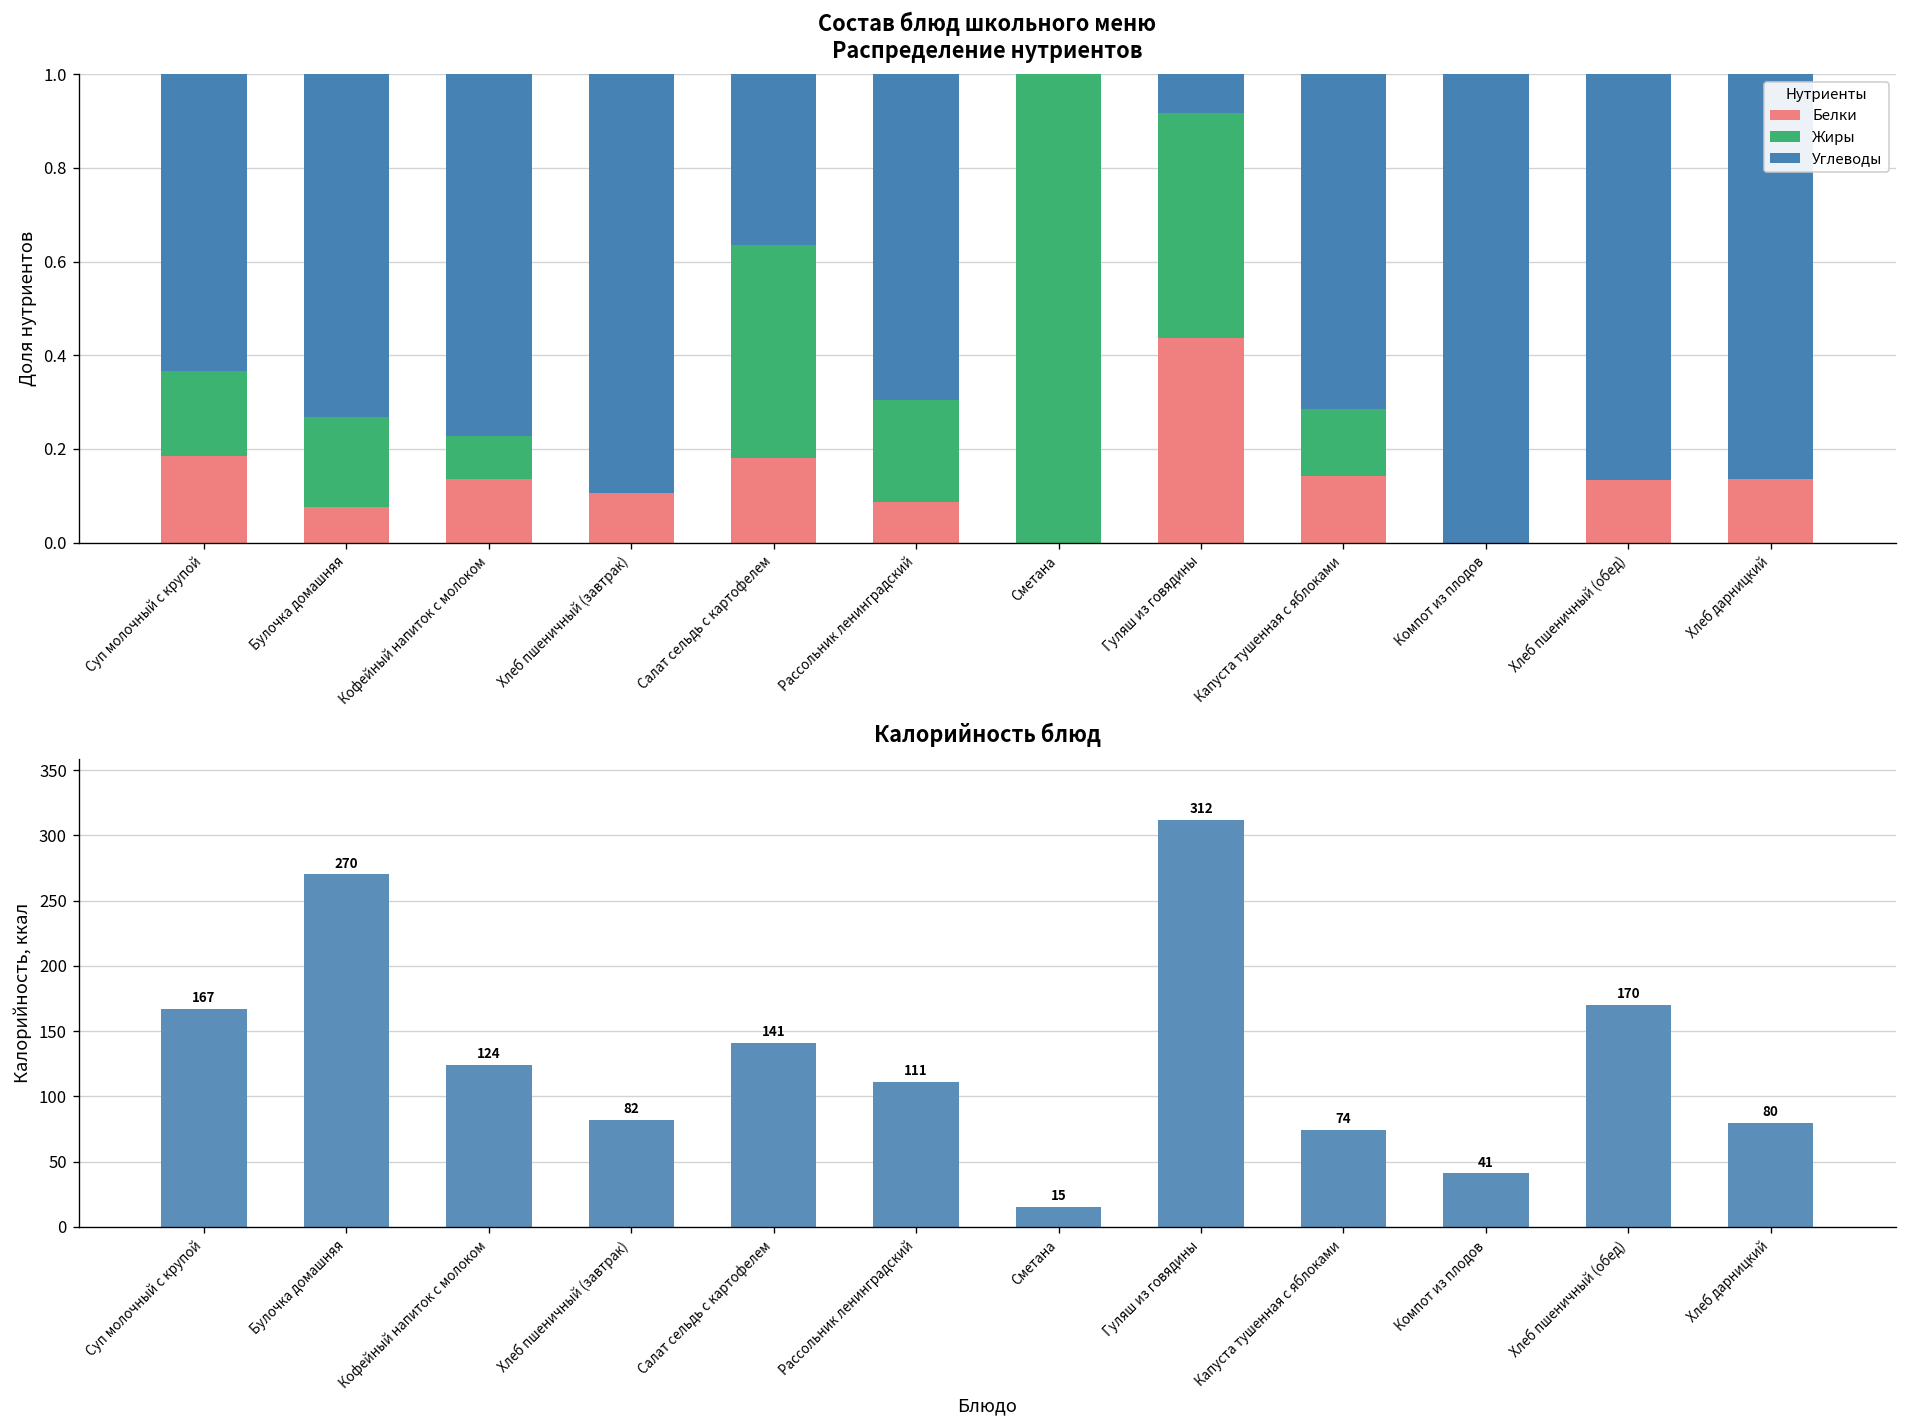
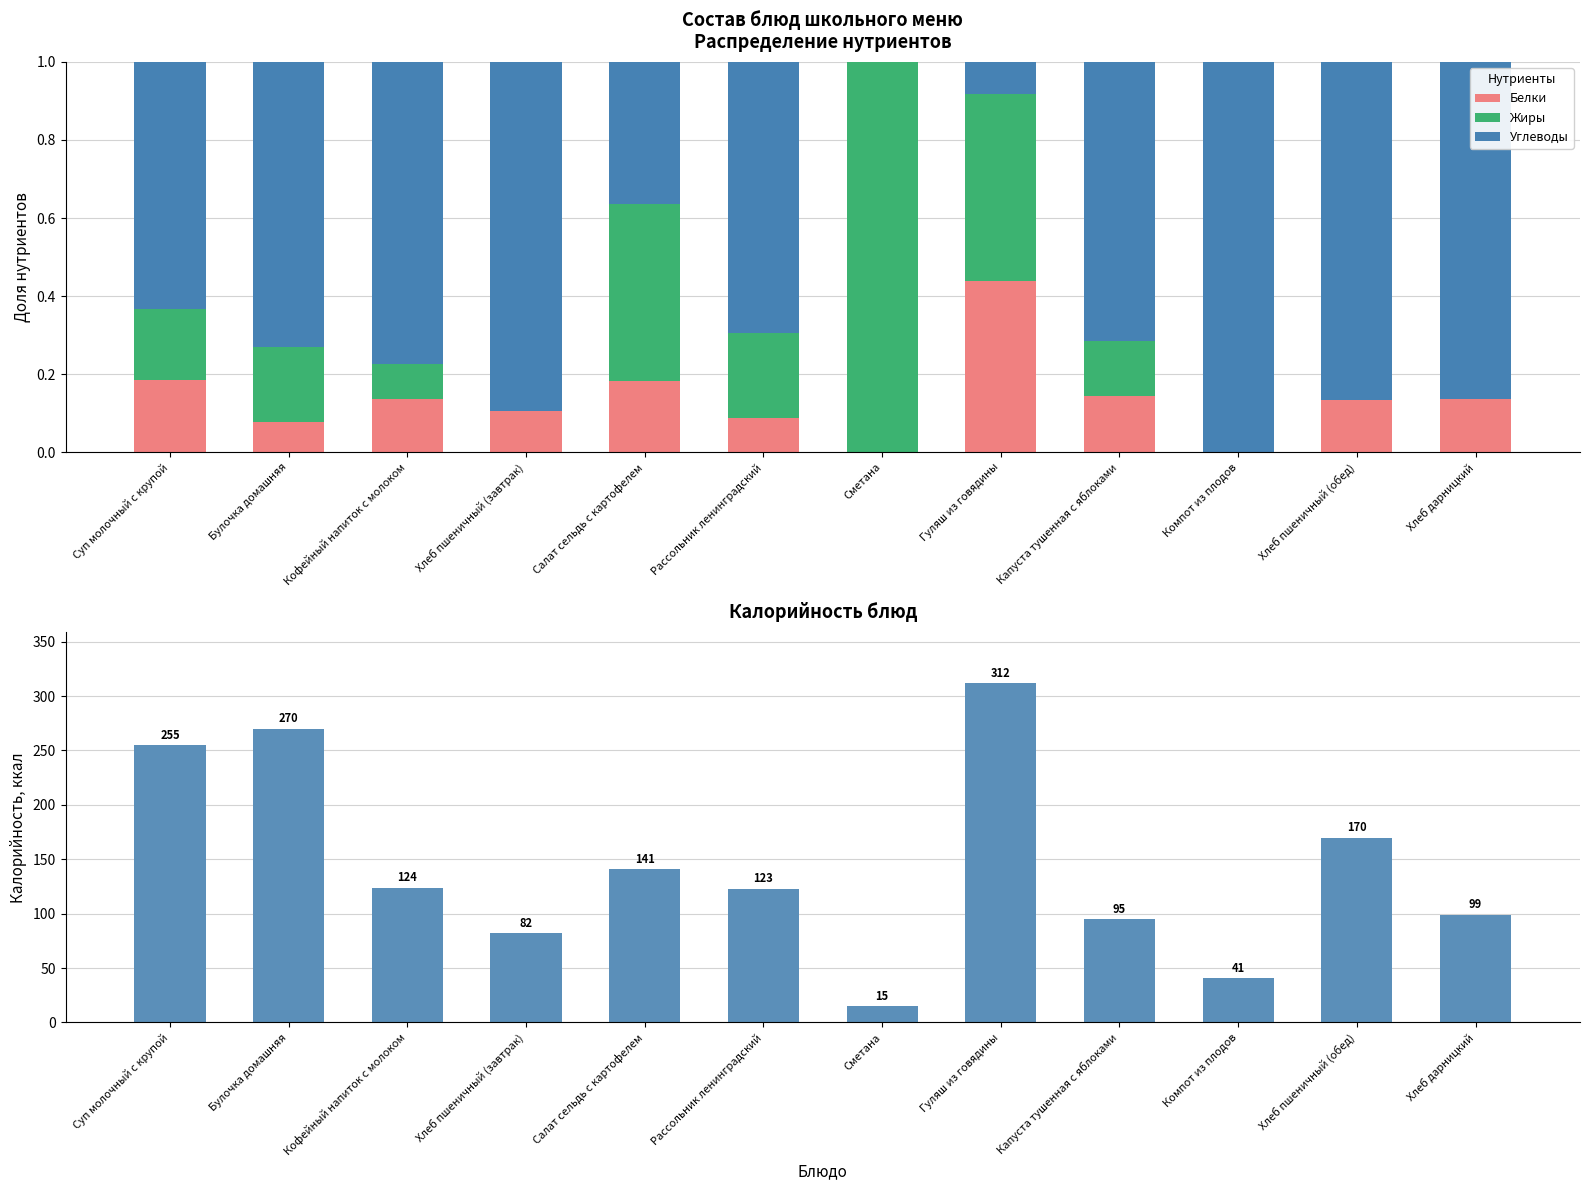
Калорийность блюд, Суп молочный с крупой: 167 -> 255
Калорийность блюд, Рассольник ленинградский: 111 -> 123
Калорийность блюд, Капуста тушенная с яблоками: 74 -> 95
Калорийность блюд, Хлеб дарницкий: 80 -> 99
